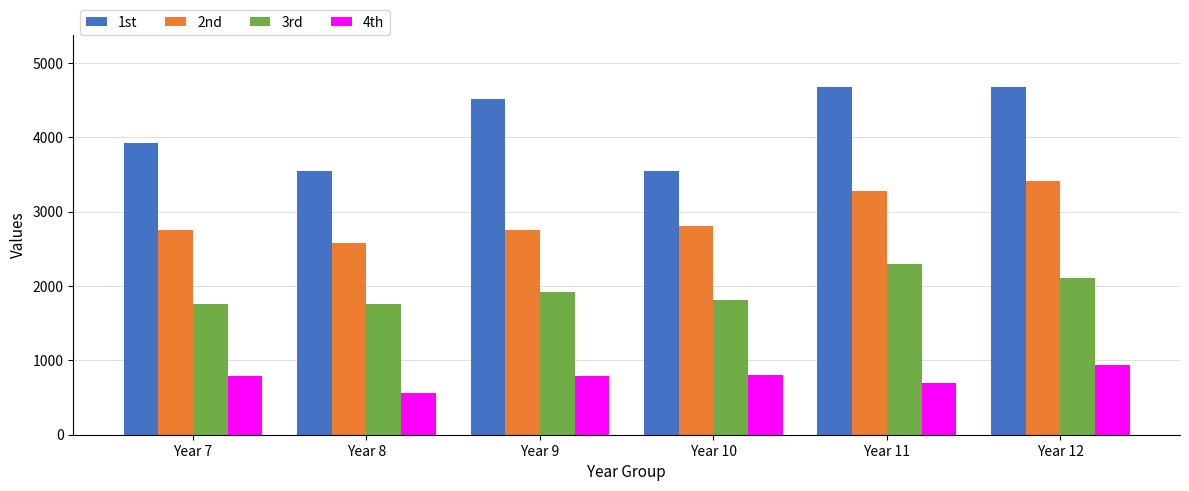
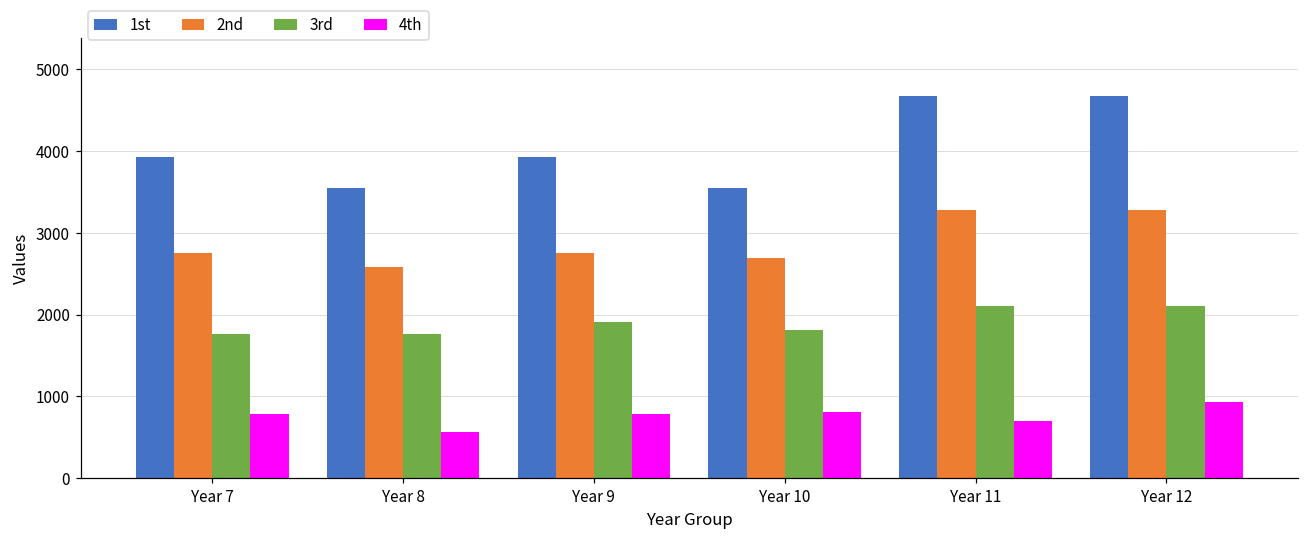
1st, Year 9: 4500 -> 3900
2nd, Year 10: 2800 -> 2700
3rd, Year 11: 2300 -> 2100
2nd, Year 12: 3400 -> 3300
